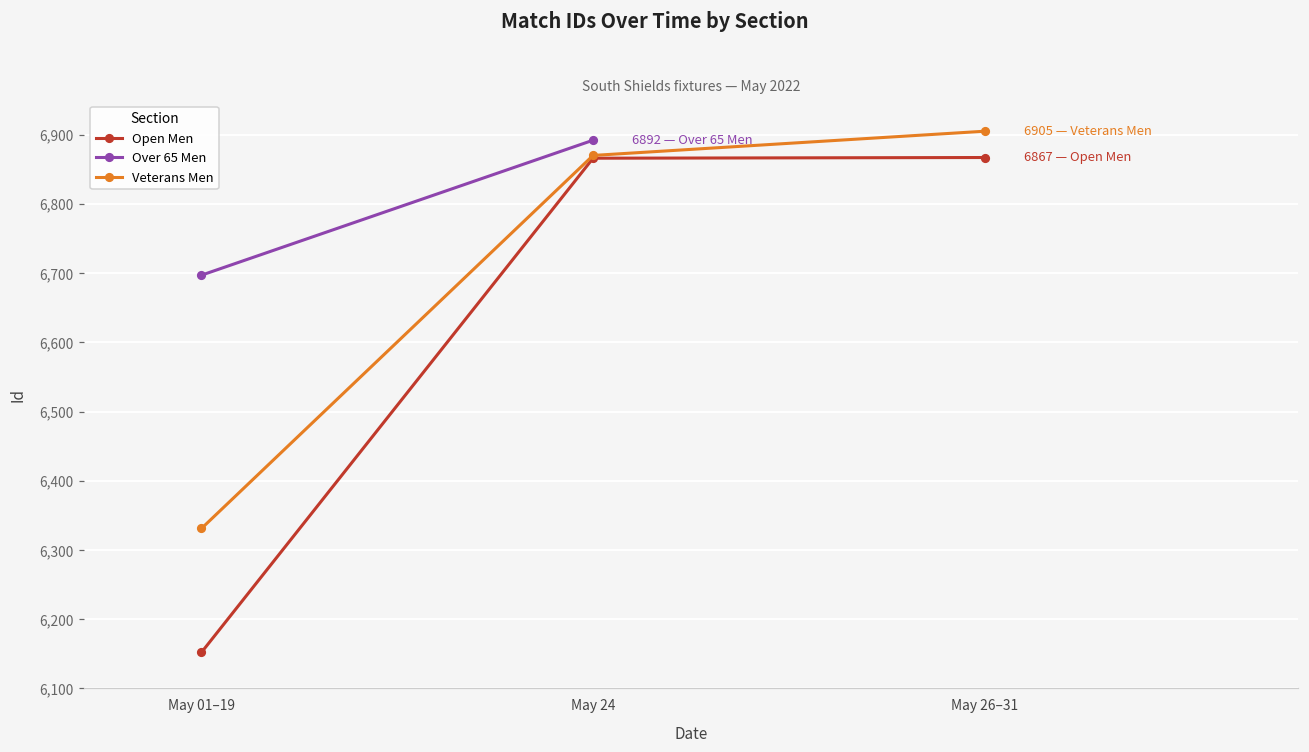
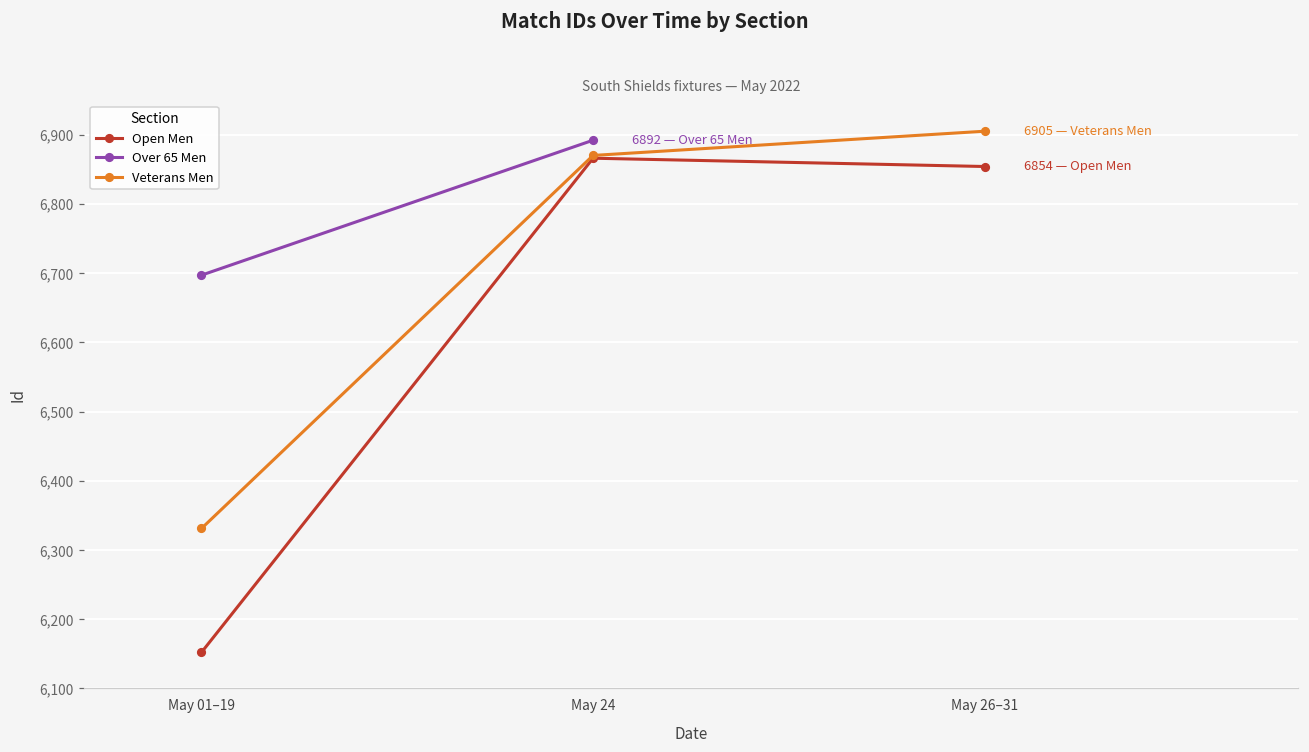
Open Men, May 26–31: 6867 -> 6854
